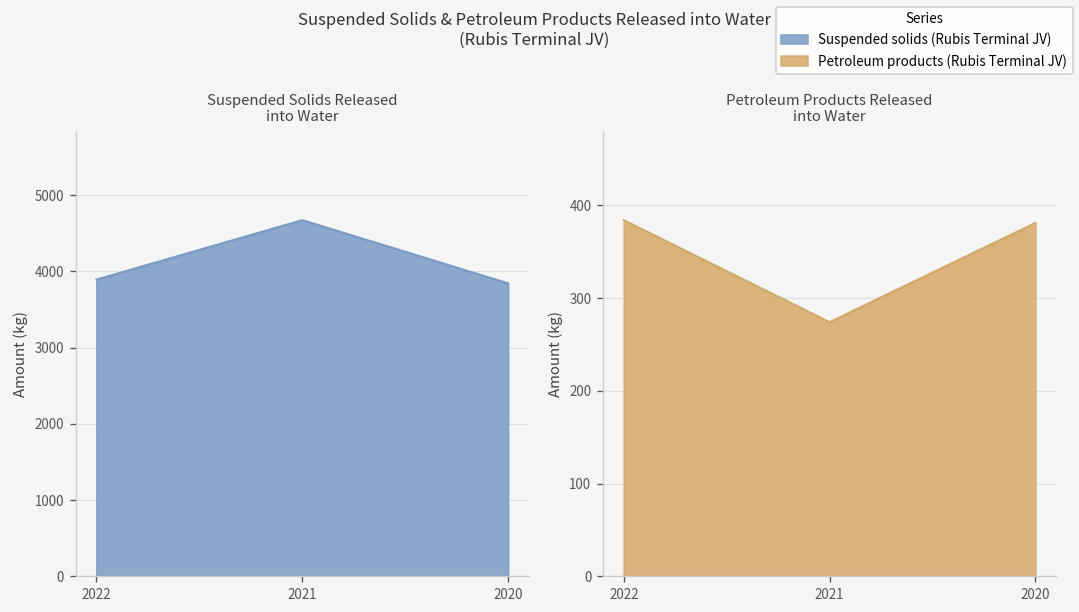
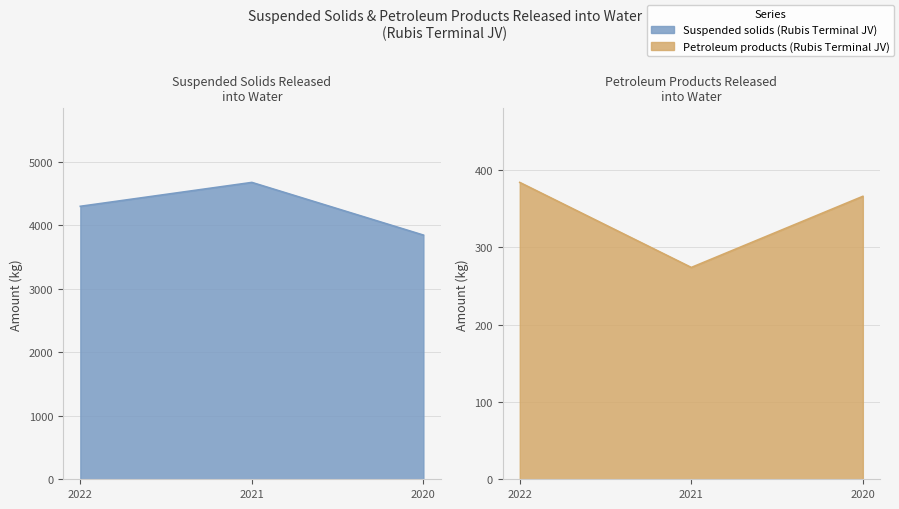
Suspended Solids Released into Water, 2022: 3900 -> 4300
Petroleum Products Released into Water, 2020: 380 -> 370
